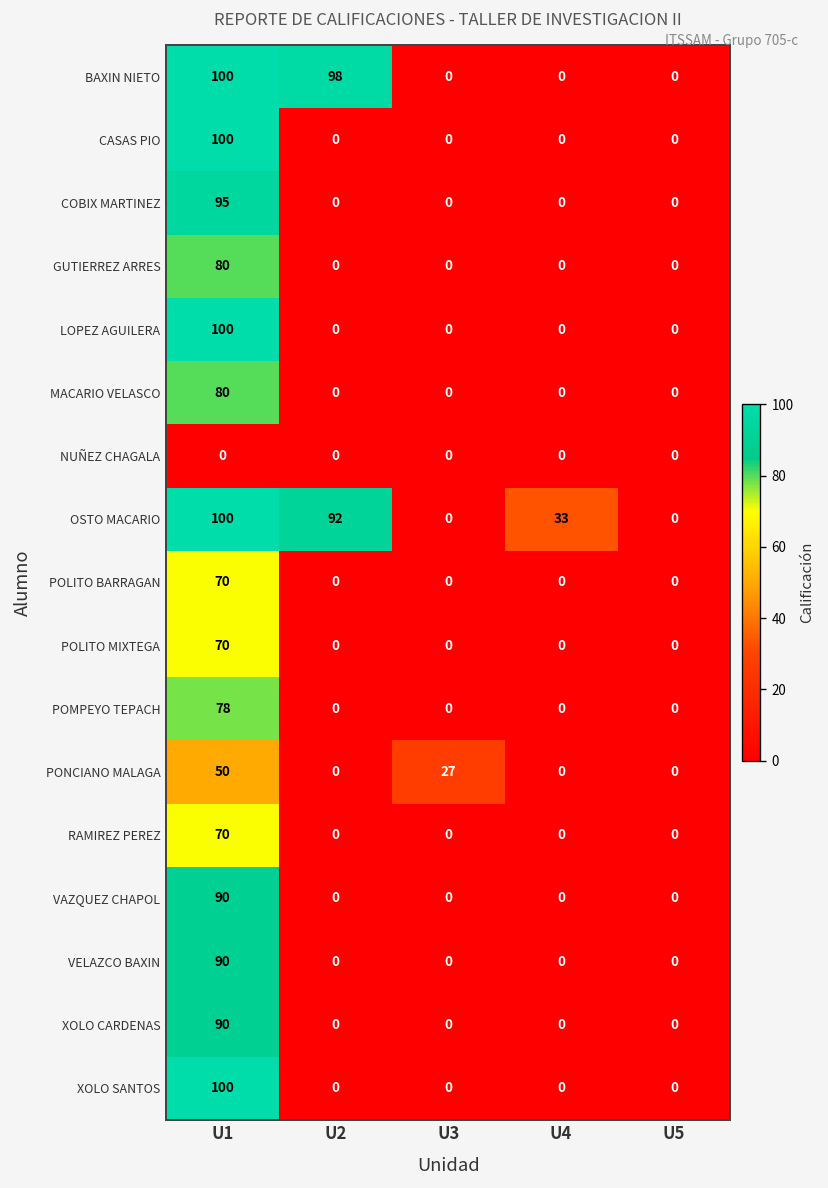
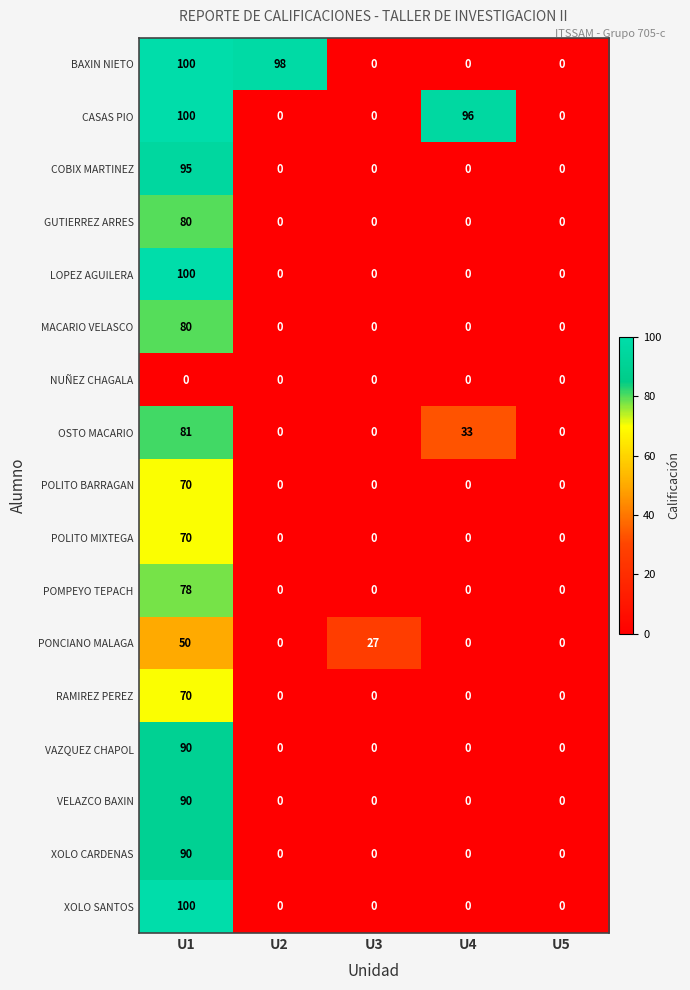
CASAS PIO, U4: 0 -> 96
OSTO MACARIO, U1: 100 -> 81
OSTO MACARIO, U2: 92 -> 0
